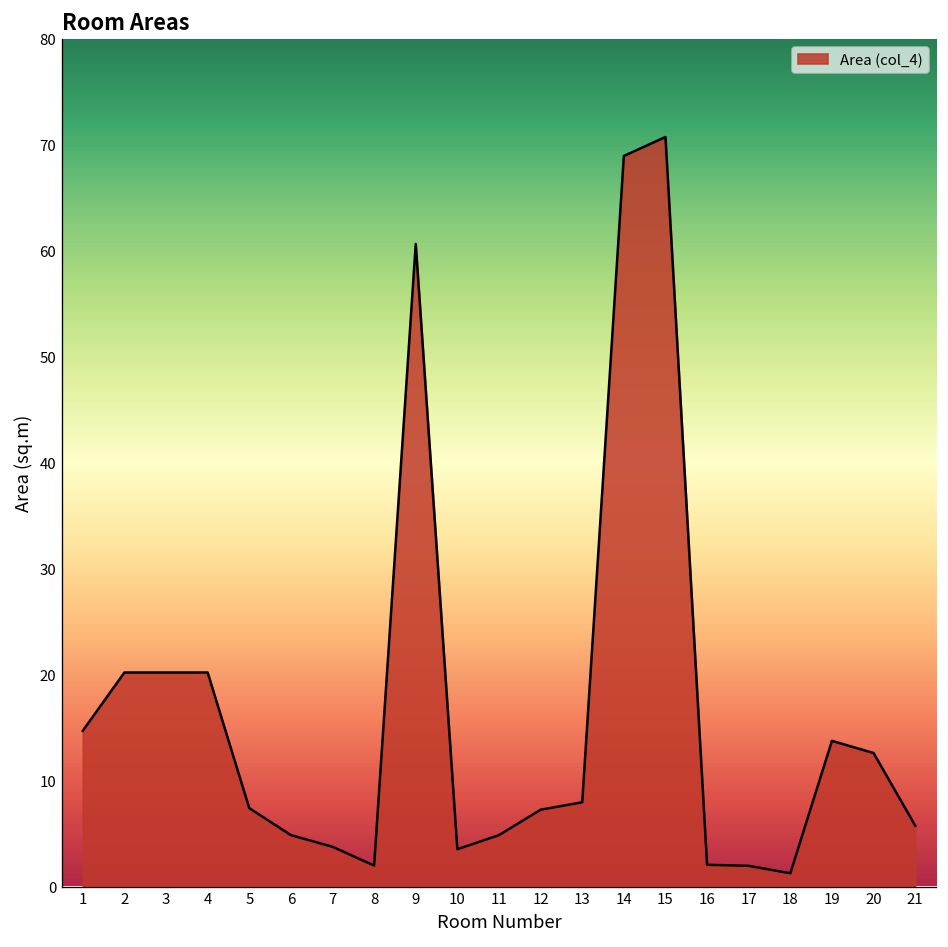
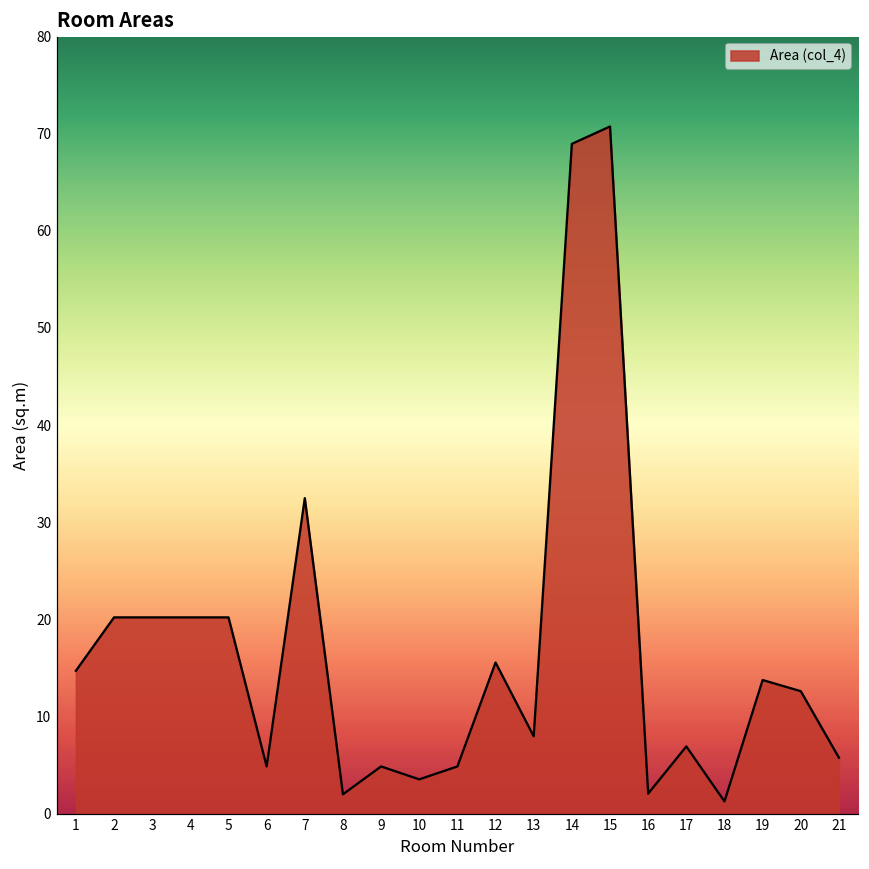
5: 7 -> 20
7: 4 -> 32
9: 61 -> 5
12: 7 -> 16
17: 2 -> 7
